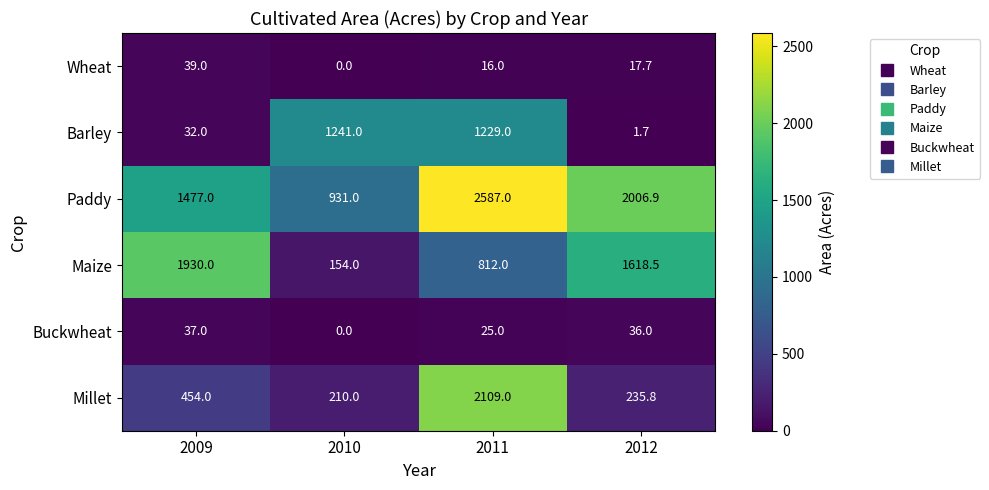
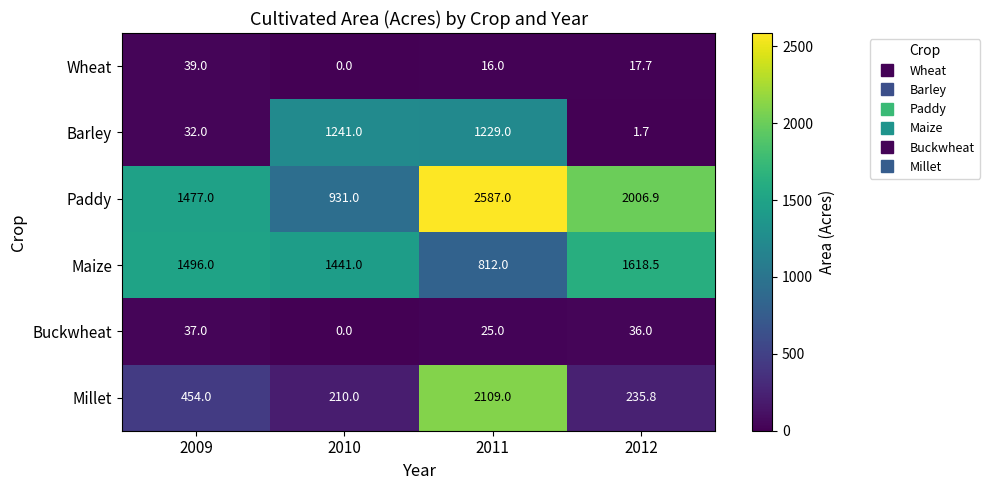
Maize, 2009: 1930.0 -> 1496.0
Maize, 2010: 154.0 -> 1441.0
